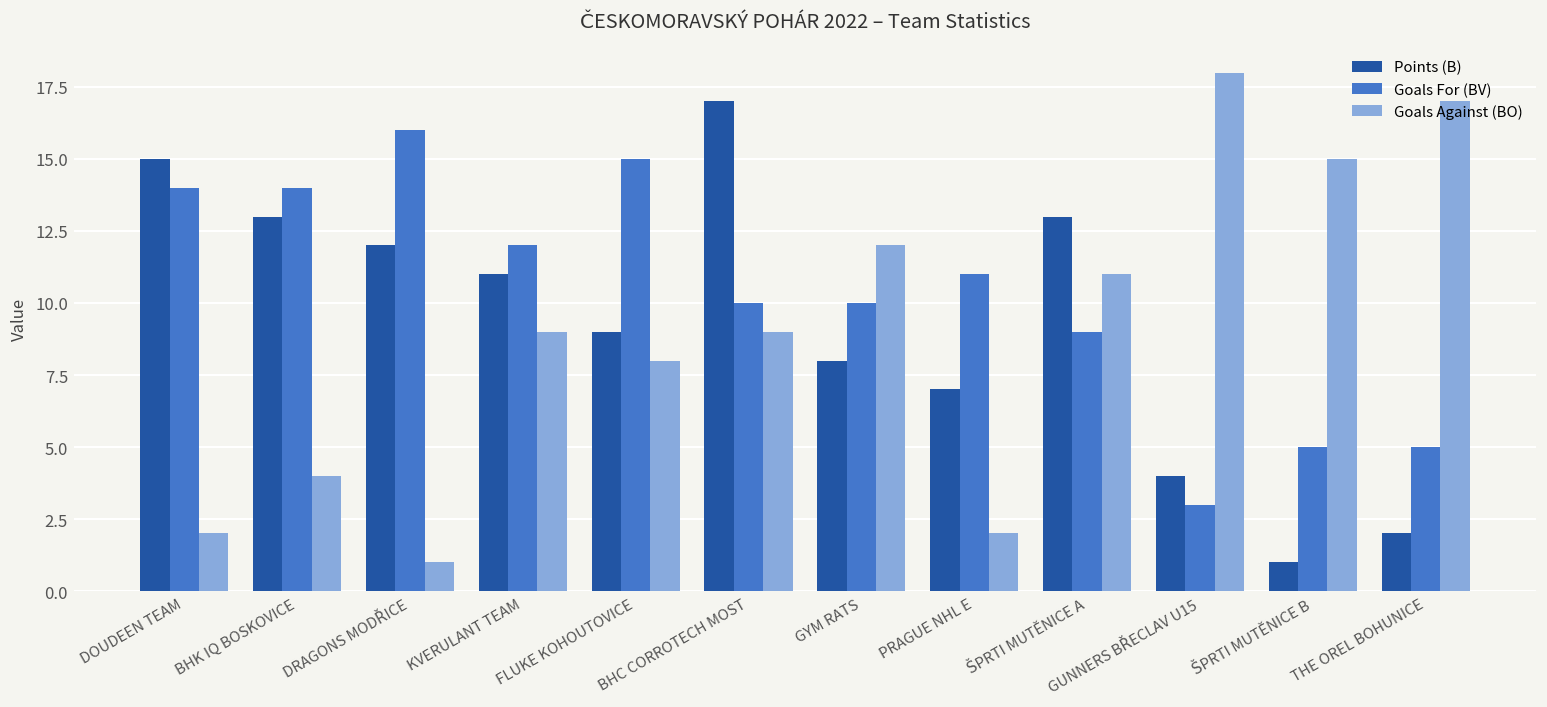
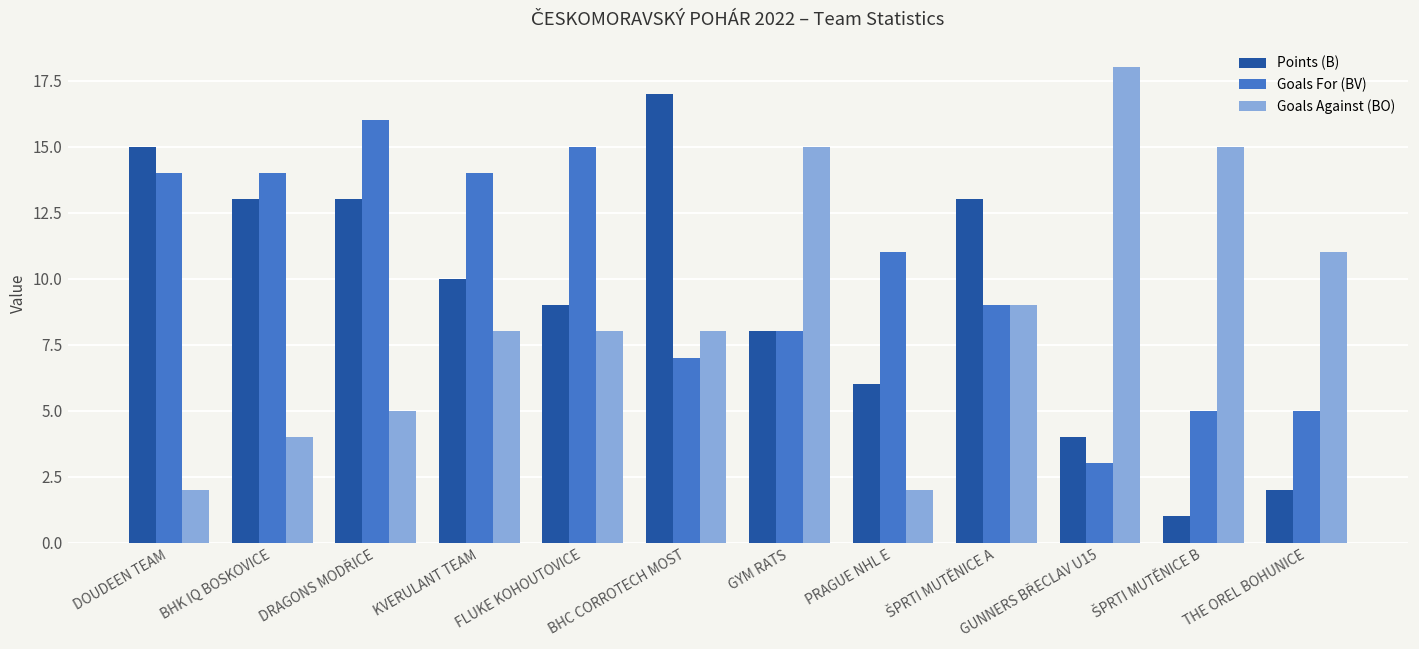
Points (B), DRAGONS MODŘICE: 12 -> 13
Goals Against (BO), DRAGONS MODŘICE: 1 -> 5
Points (B), KVERULANT TEAM: 11 -> 10
Goals For (BV), KVERULANT TEAM: 12 -> 14
Goals Against (BO), KVERULANT TEAM: 9 -> 8
Goals For (BV), BHC CORROTECH MOST: 10 -> 7
Goals Against (BO), BHC CORROTECH MOST: 9 -> 8
Goals For (BV), GYM RATS: 10 -> 8
Goals Against (BO), GYM RATS: 12 -> 15
Points (B), PRAGUE NHL E: 7 -> 6
Goals Against (BO), ŠPRTI MUTĚNICE A: 11 -> 9
Goals Against (BO), THE OREL BOHUNICE: 17 -> 11
